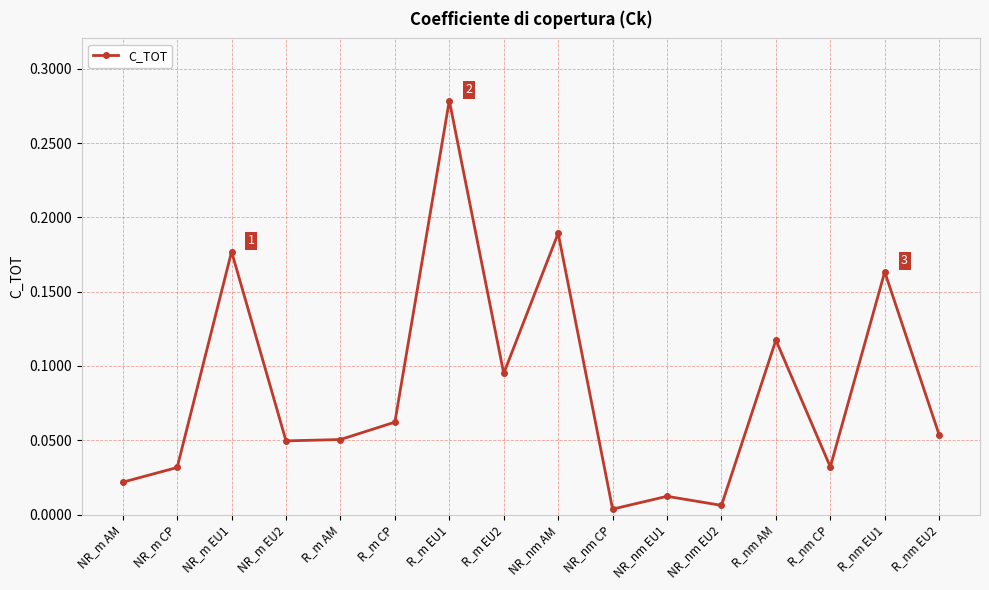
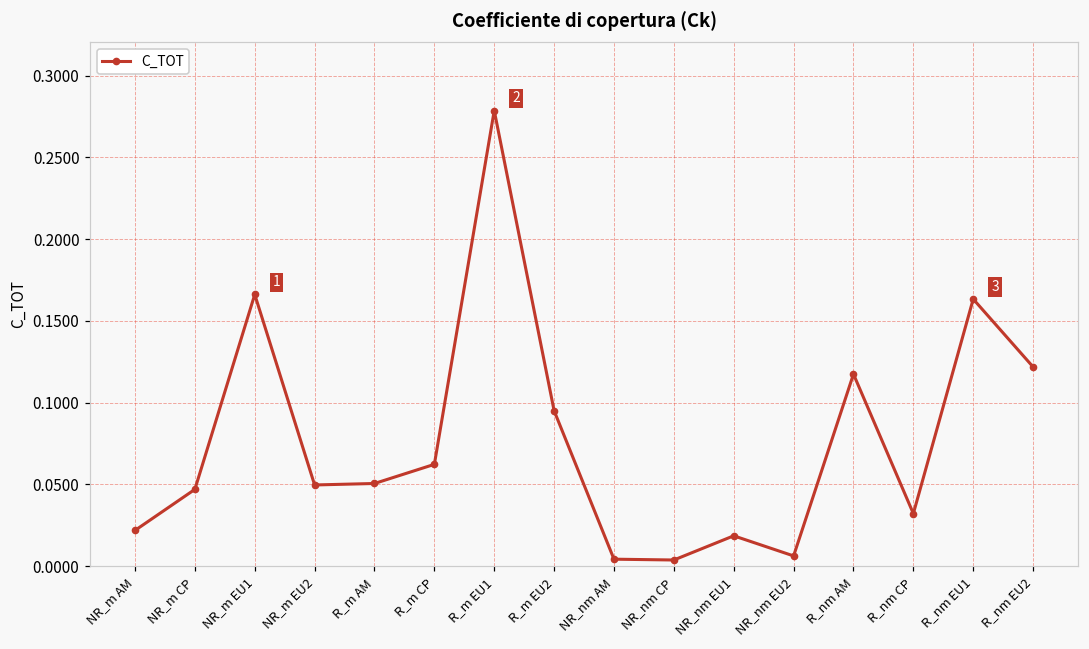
NR_m CP: 0.032 -> 0.047
NR_m EU1: 0.177 -> 0.166
NR_nm AM: 0.189 -> 0.004
NR_nm EU1: 0.012 -> 0.019
R_nm EU2: 0.054 -> 0.122
